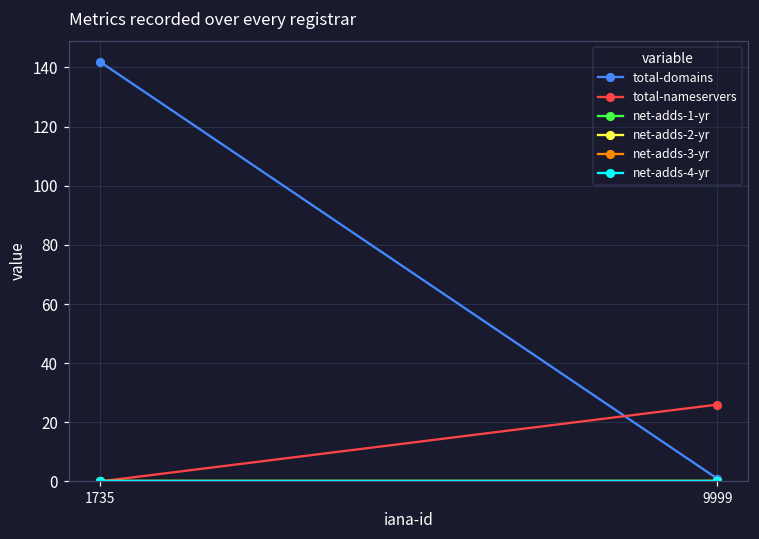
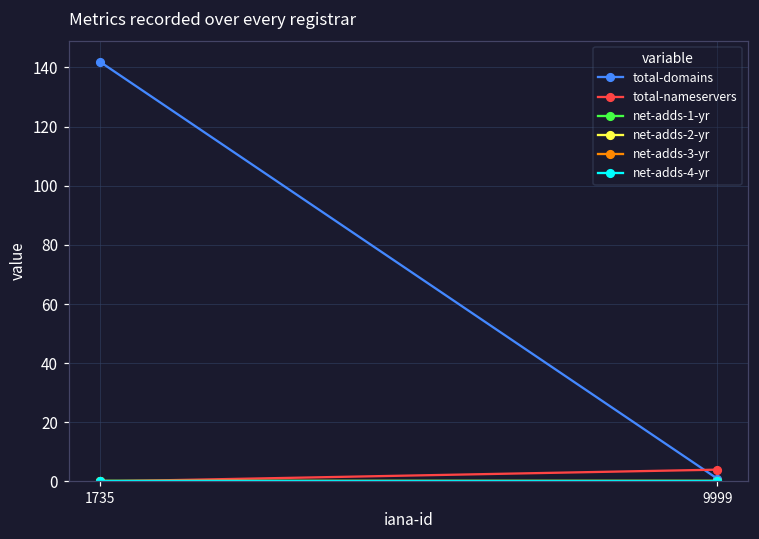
total-nameservers, 9999: 26 -> 4
